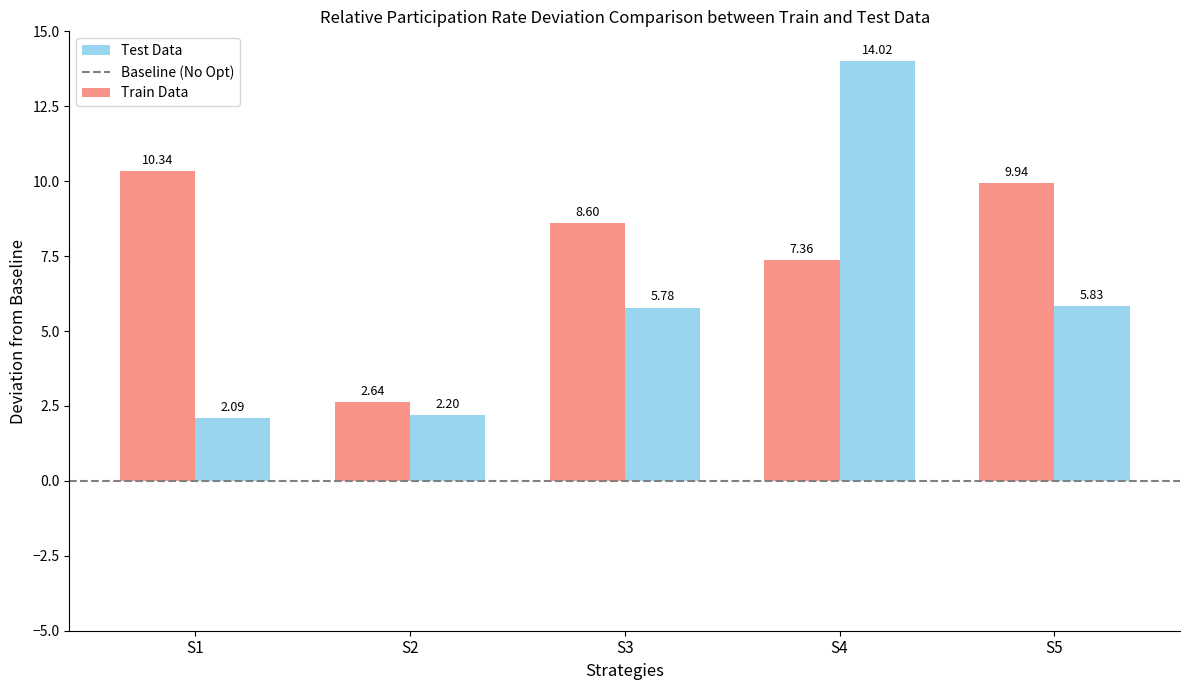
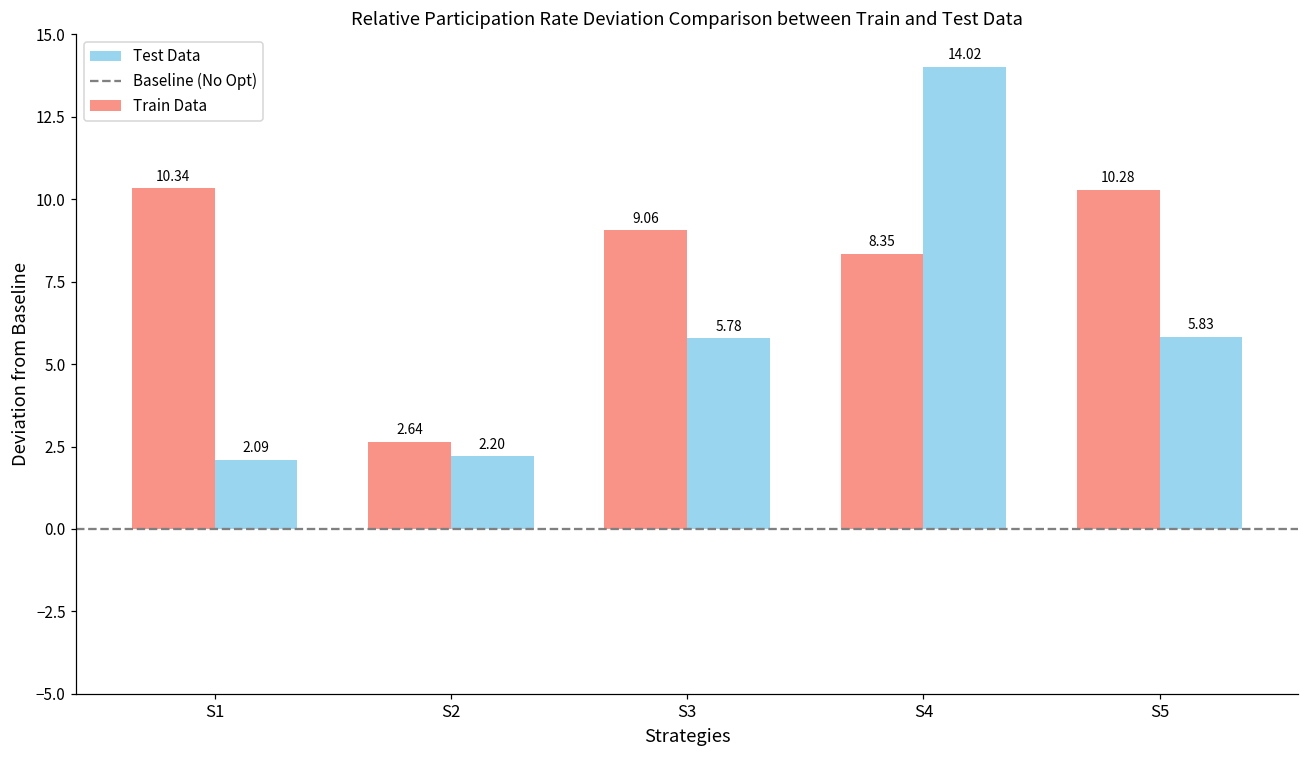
Train Data, S3: 8.60 -> 9.06
Train Data, S4: 7.36 -> 8.35
Train Data, S5: 9.94 -> 10.28
